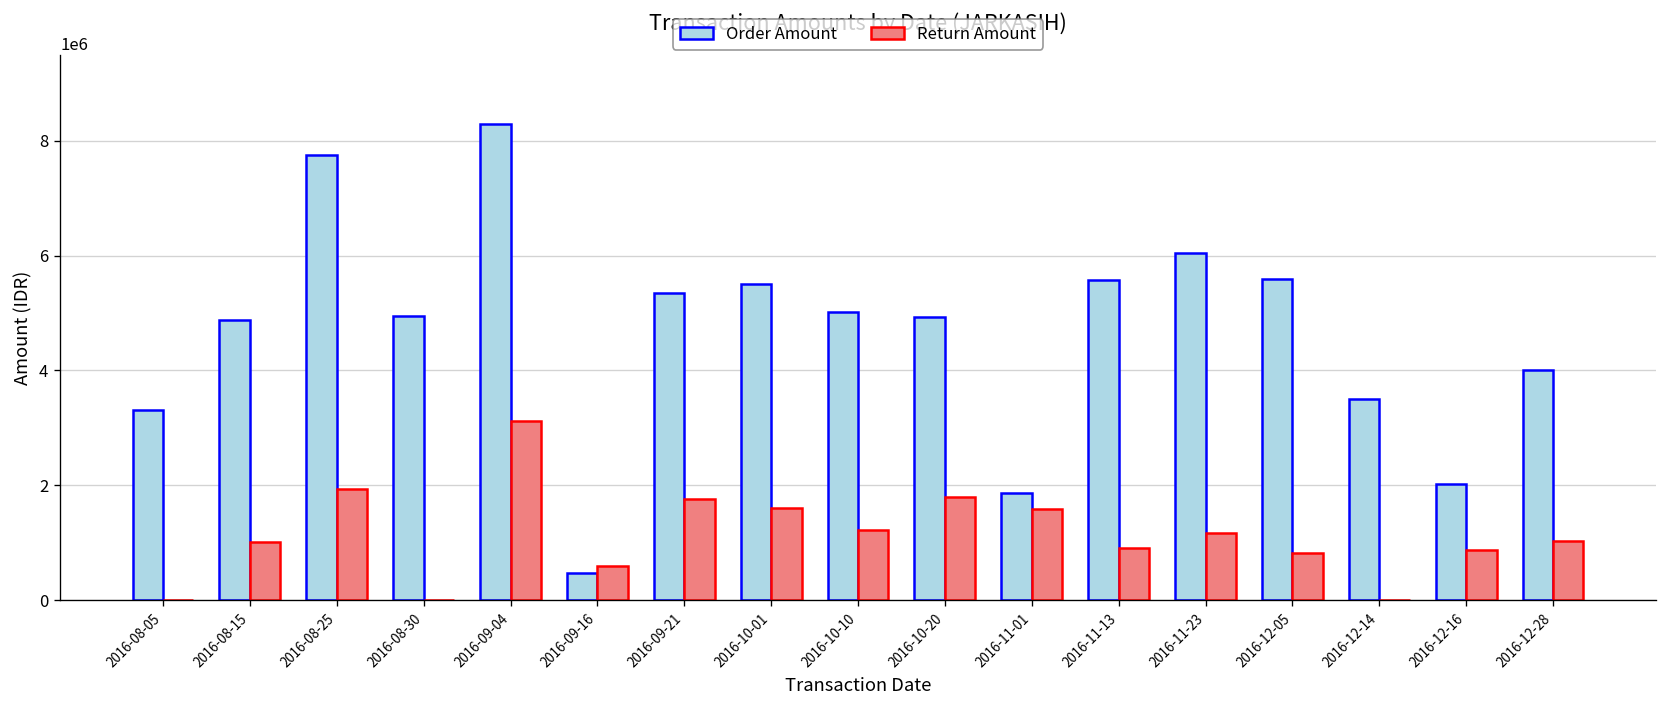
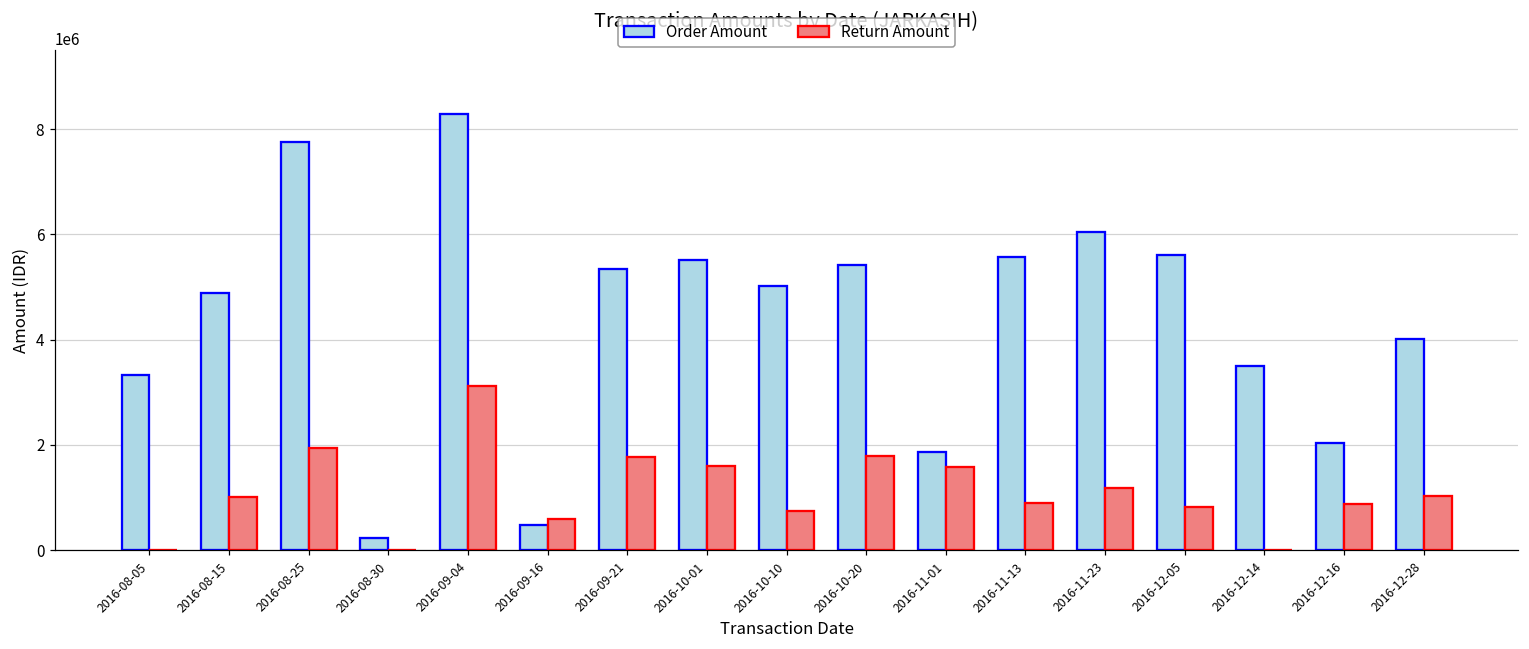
Order Amount, 2016-08-30: 5000000 -> 200000
Return Amount, 2016-10-10: 1200000 -> 700000
Order Amount, 2016-10-20: 4900000 -> 5400000
